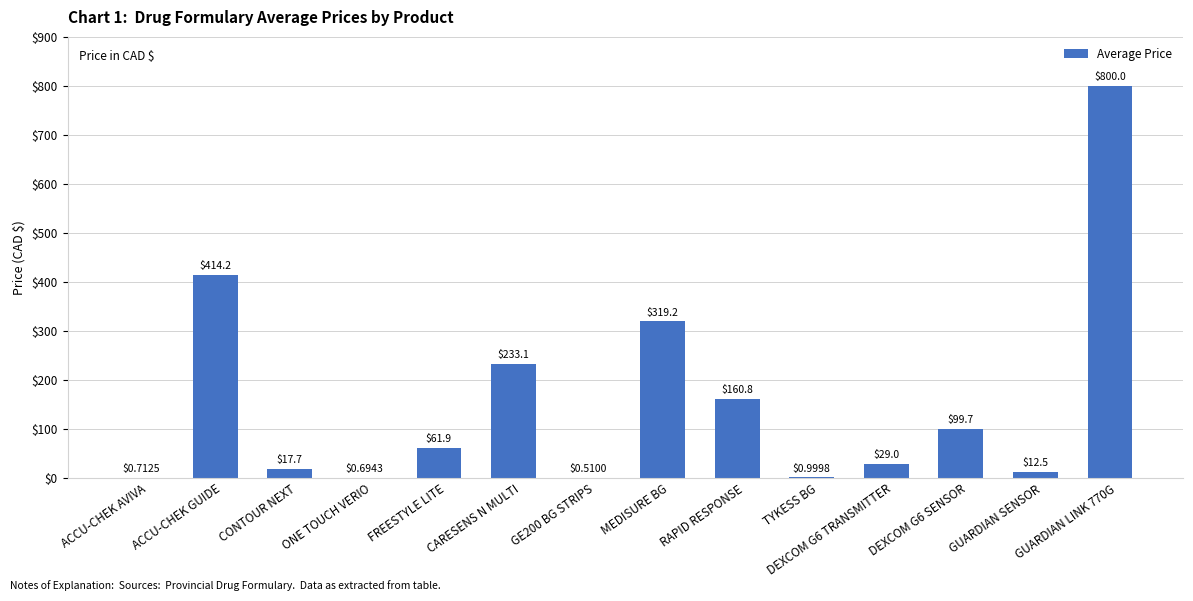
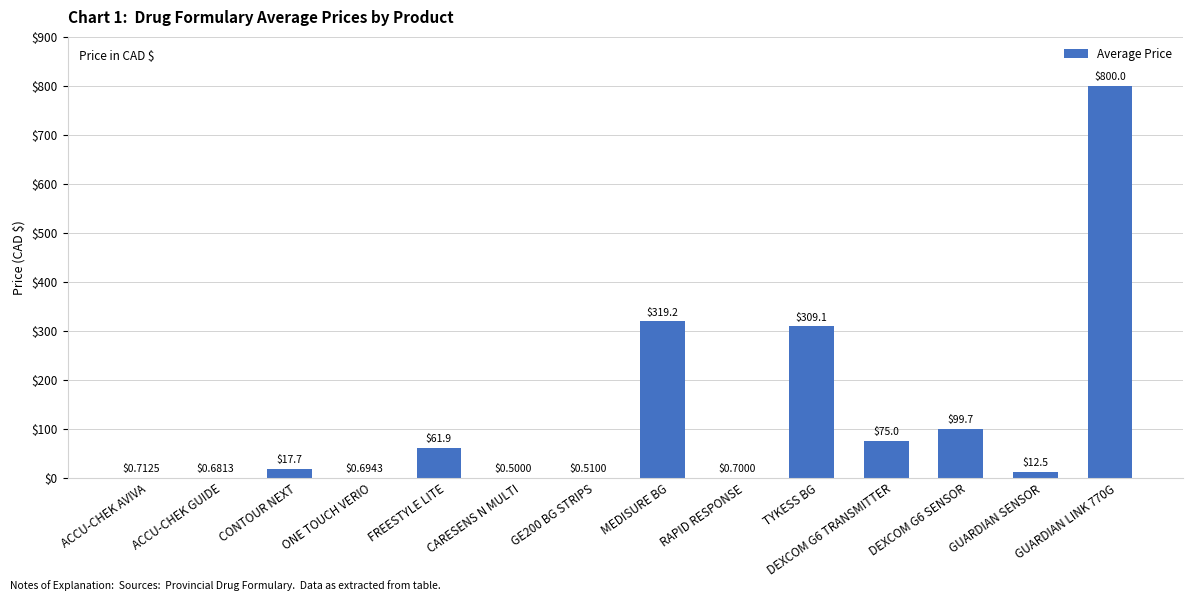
ACCU-CHEK GUIDE: $414.2 -> $0.6813
CARESENS N MULTI: $233.1 -> $0.5000
RAPID RESPONSE: $160.8 -> $0.7000
TYKESS BG: $0.9998 -> $309.1
DEXCOM G6 TRANSMITTER: $29.0 -> $75.0
